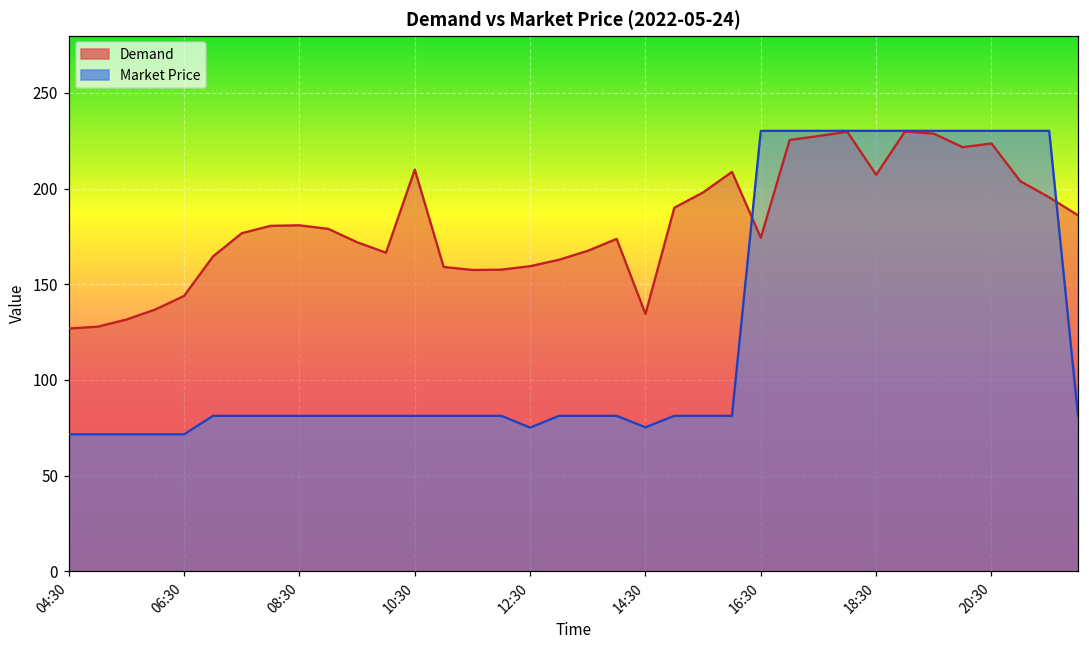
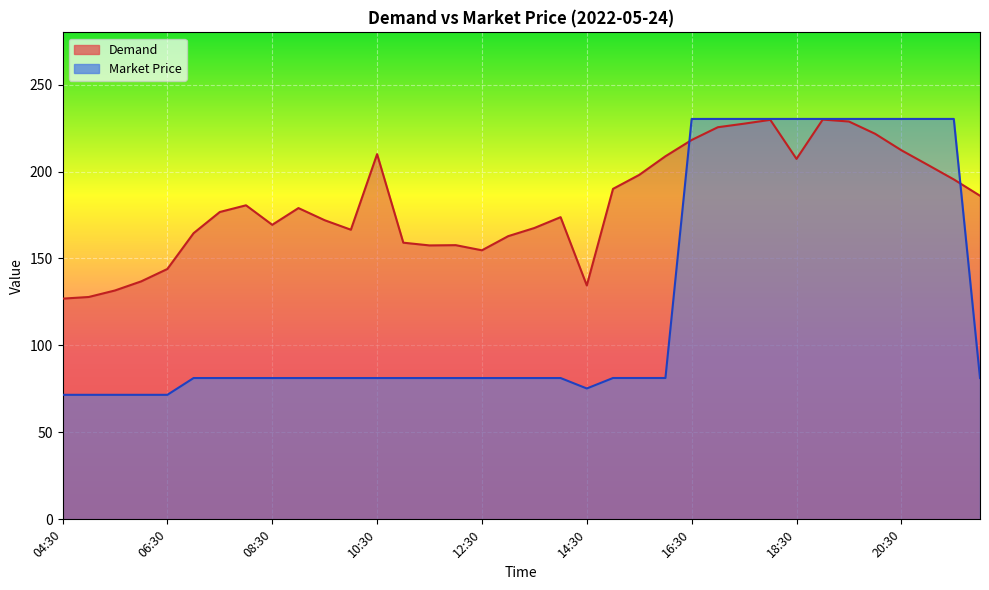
Demand, 08:30: 181 -> 169
Demand, 12:30: 159 -> 155
Market Price, 12:30: 75 -> 81
Demand, 16:30: 174 -> 218
Demand, 20:30: 224 -> 212
